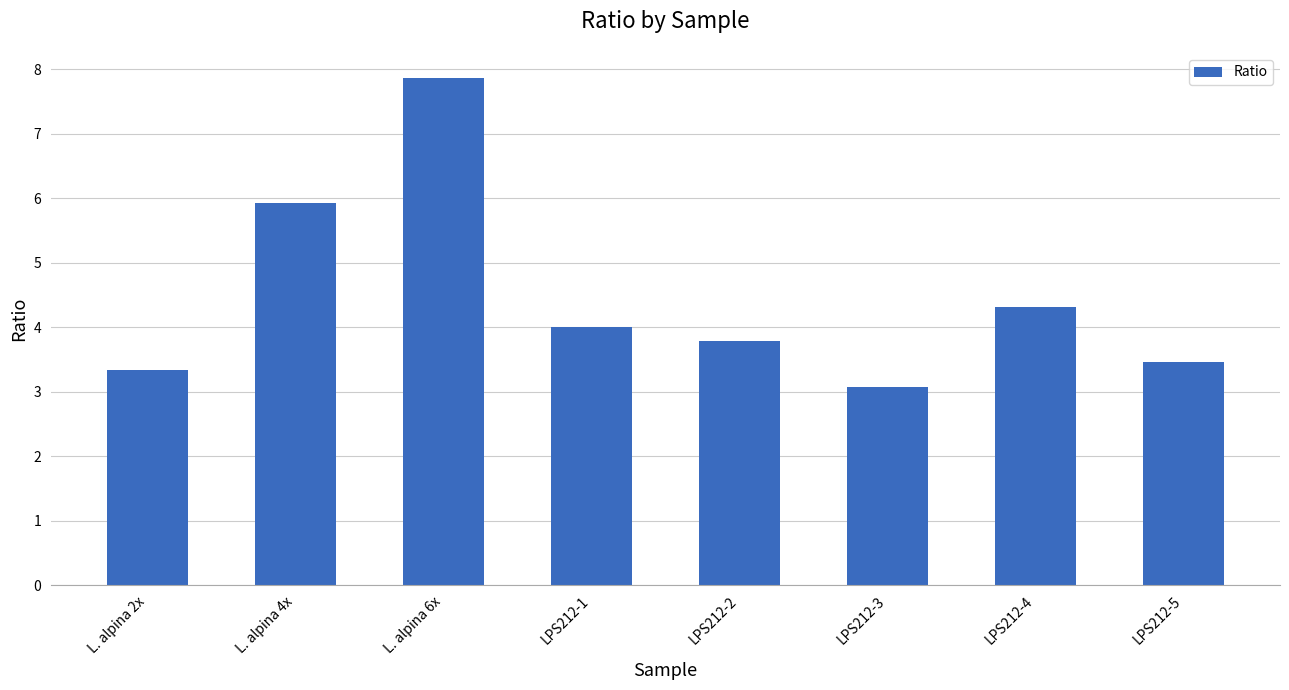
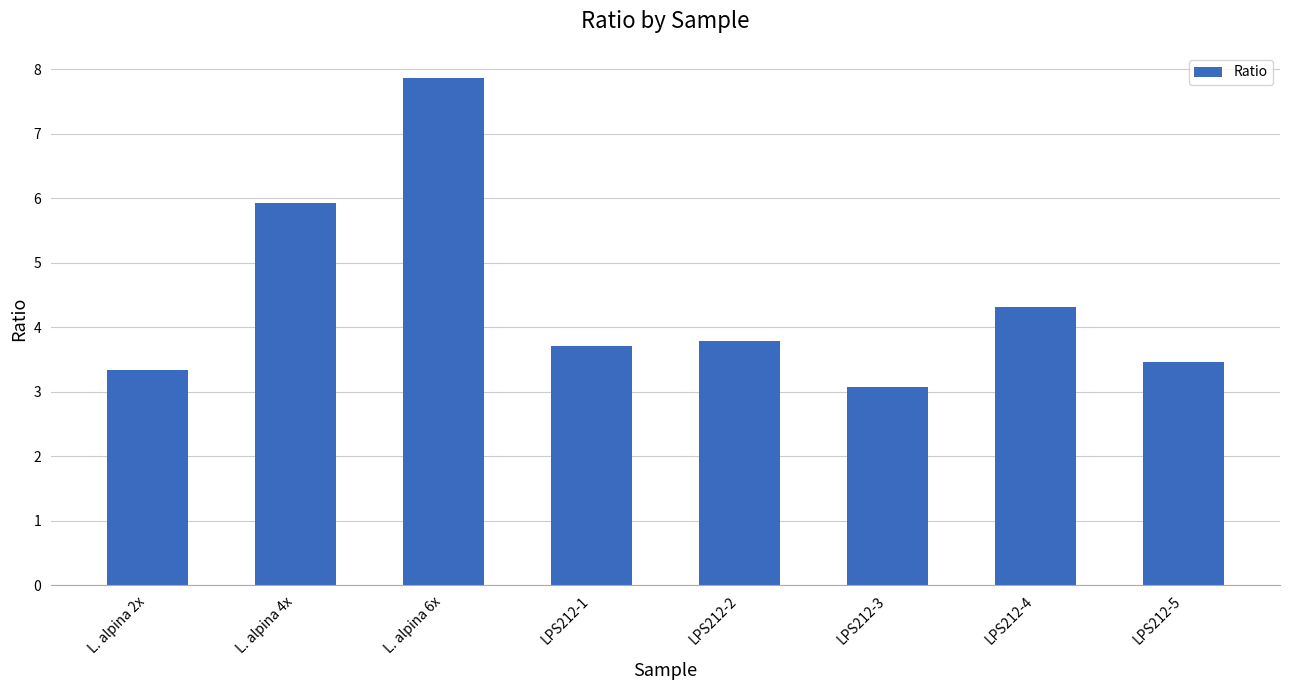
LPS212-1: 4.0 -> 3.7
